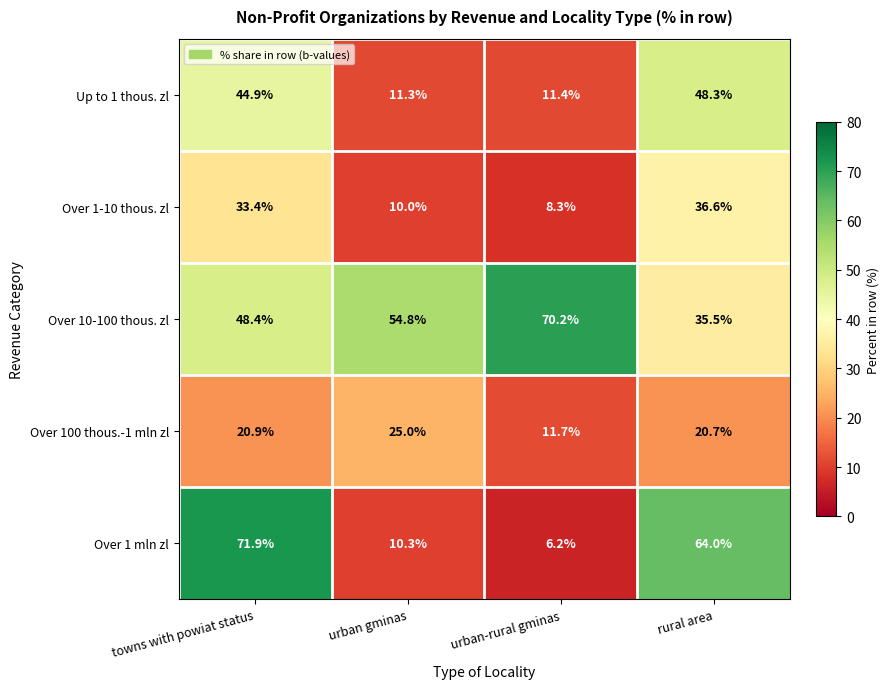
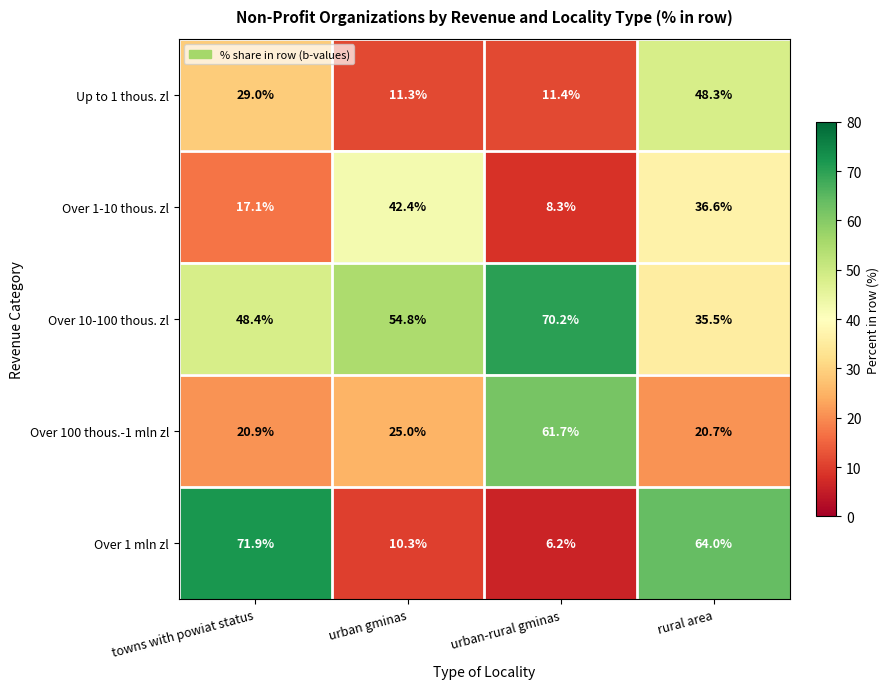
Up to 1 thous. zl, towns with powiat status: 44.9% -> 29.0%
Over 1-10 thous. zl, towns with powiat status: 33.4% -> 17.1%
Over 1-10 thous. zl, urban gminas: 10.0% -> 42.4%
Over 100 thous.-1 mln zl, urban-rural gminas: 11.7% -> 61.7%
